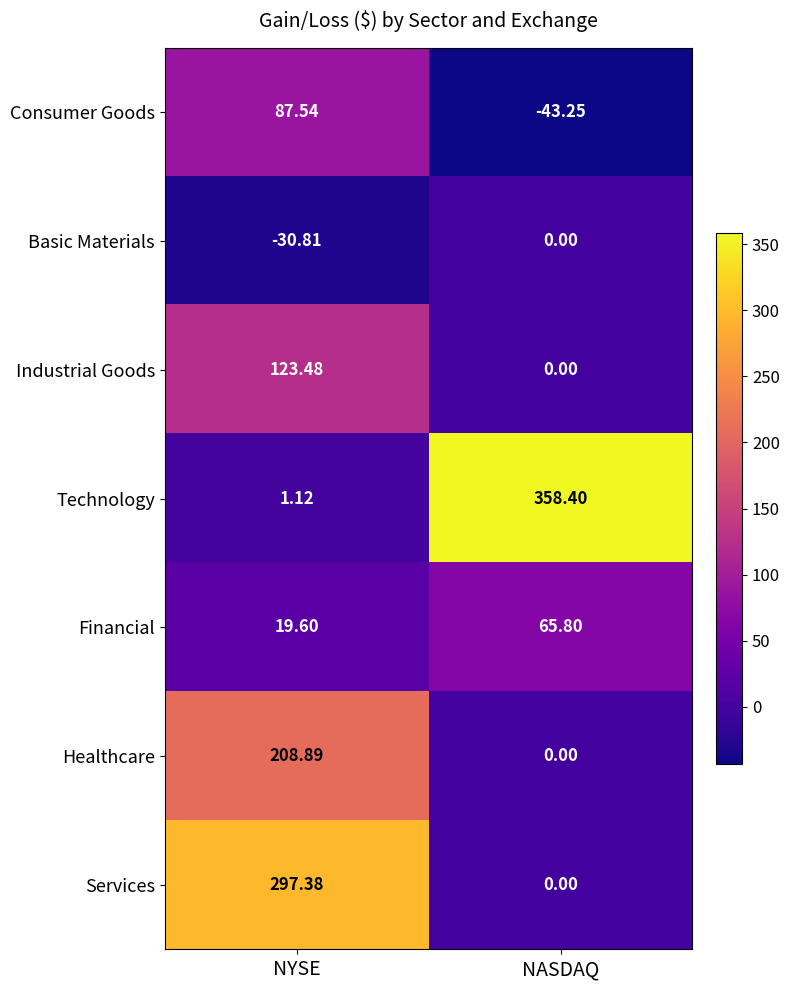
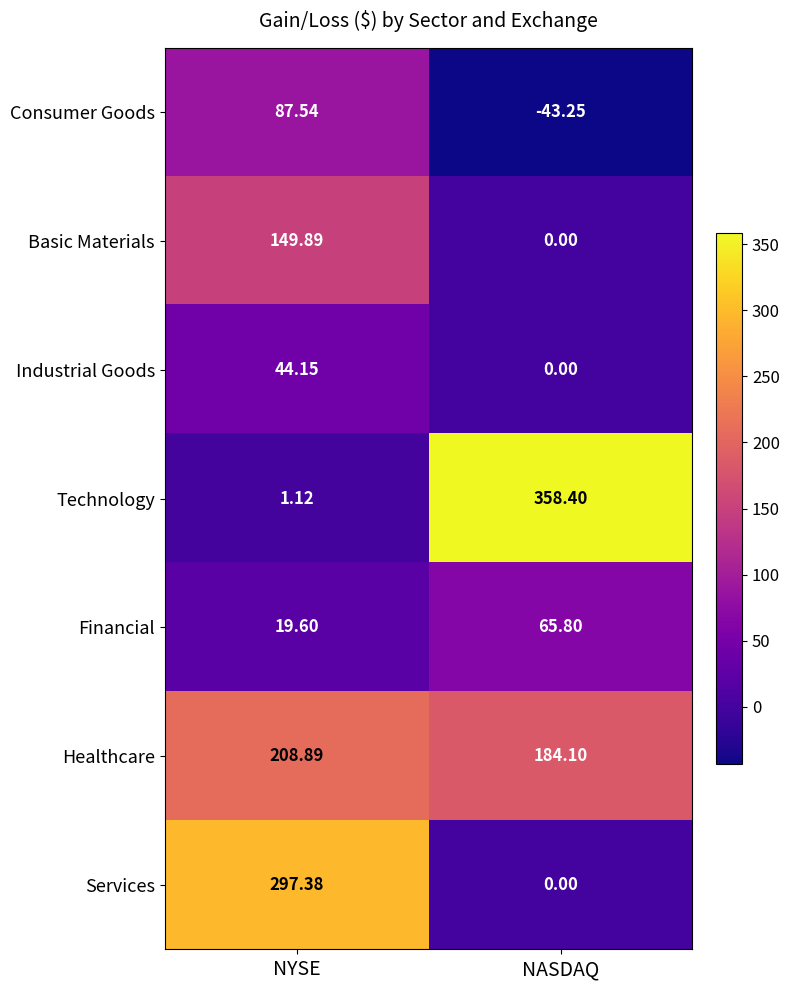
Basic Materials, NYSE: -30.81 -> 149.89
Industrial Goods, NYSE: 123.48 -> 44.15
Healthcare, NASDAQ: 0.00 -> 184.10
